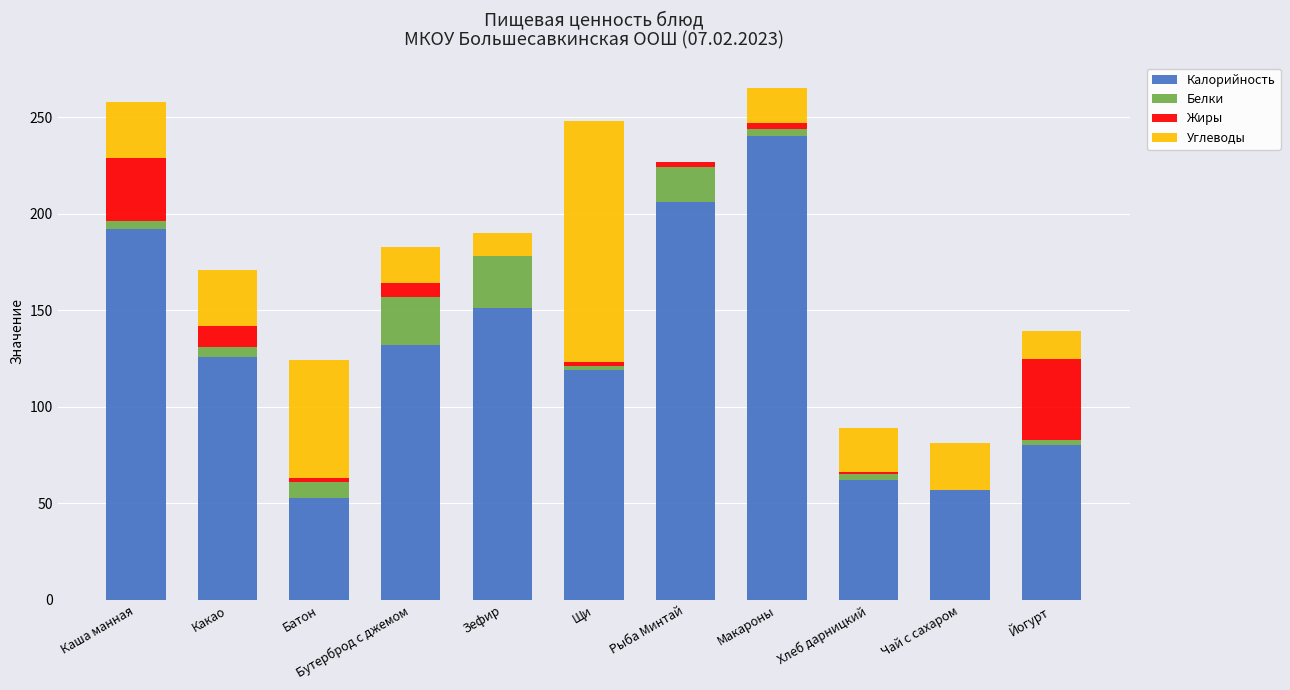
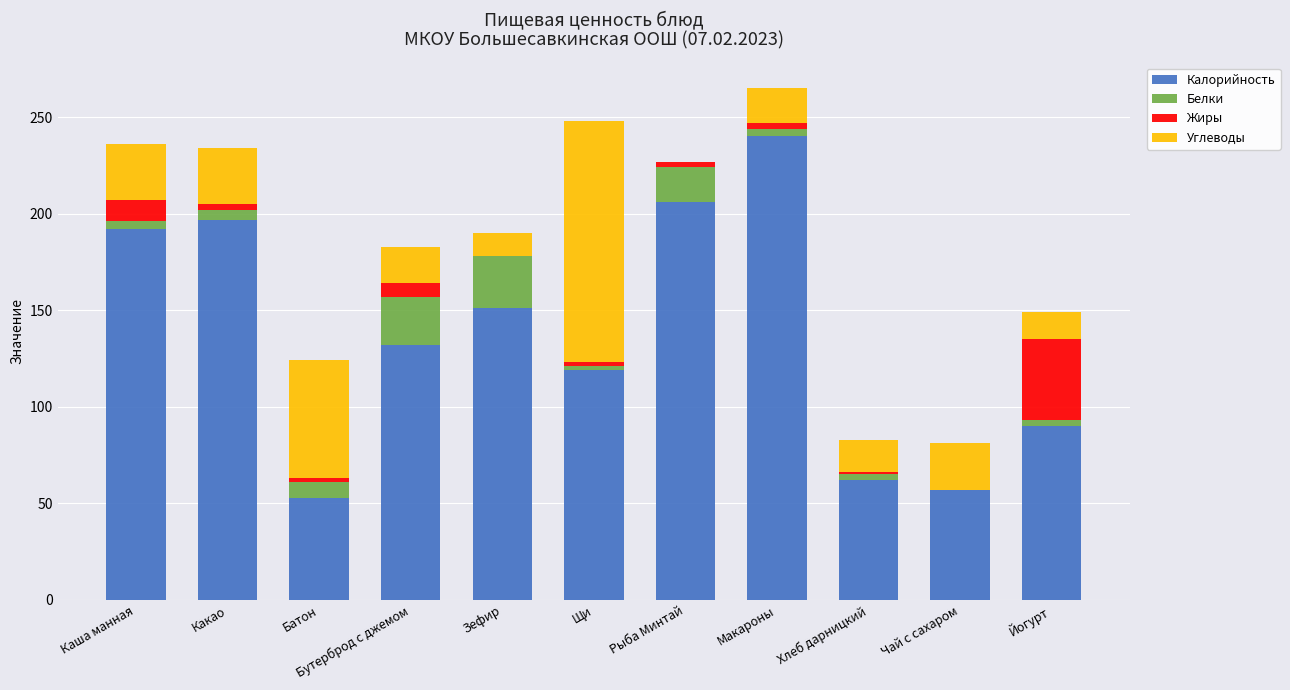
Жиры, Каша манная: 33 -> 11
Калорийность, Какао: 126 -> 197
Жиры, Какао: 11 -> 3
Углеводы, Хлеб дарницкий: 23 -> 17
Калорийность, Йогурт: 80 -> 90
